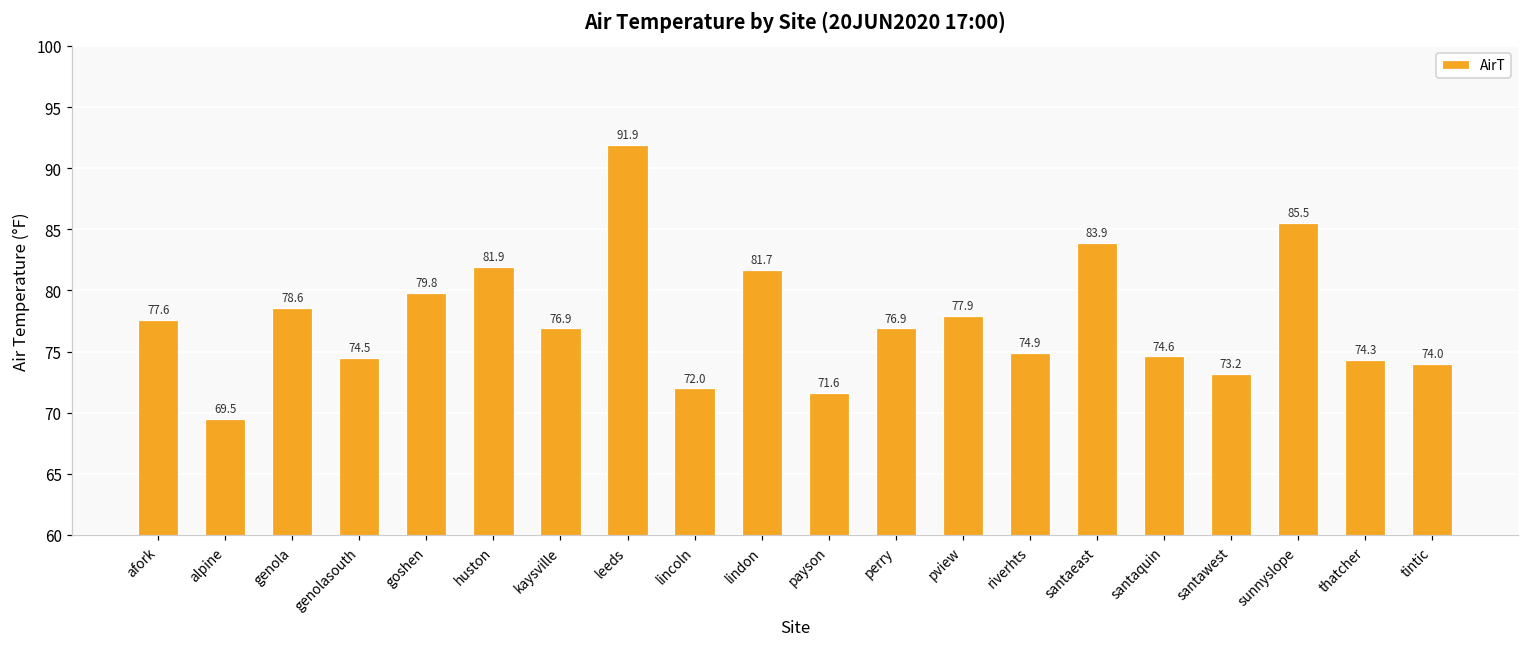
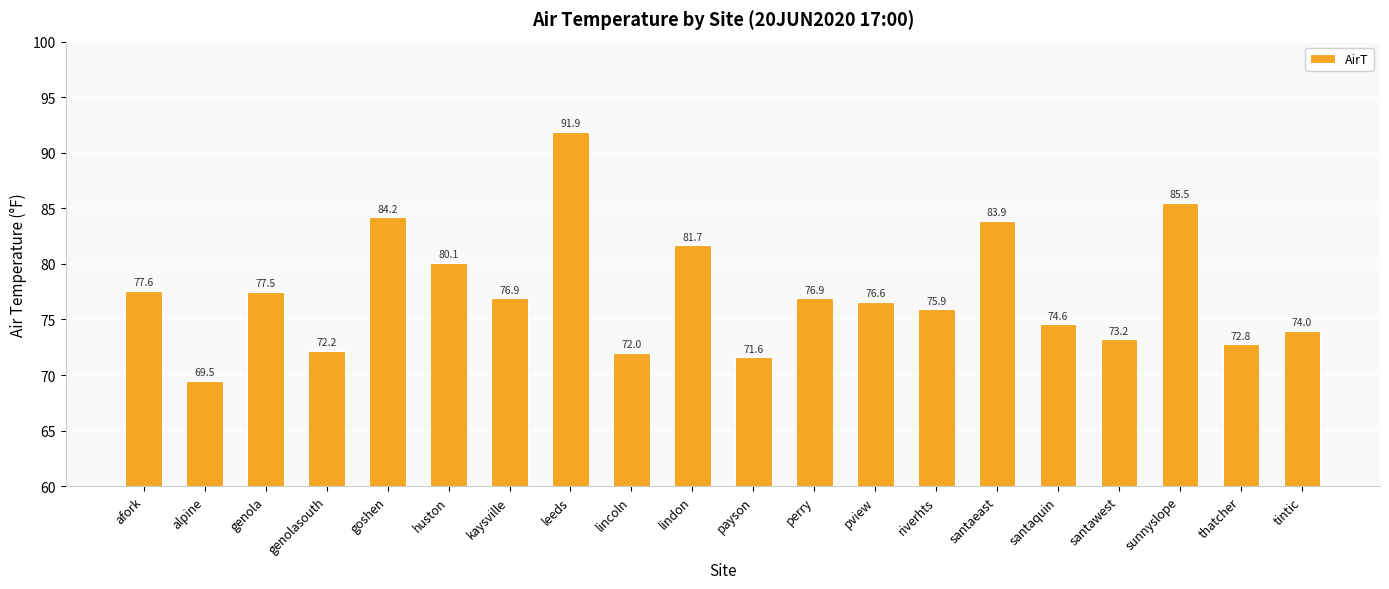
genola: 78.6 -> 77.5
genolasouth: 74.5 -> 72.2
goshen: 79.8 -> 84.2
huston: 81.9 -> 80.1
pview: 77.9 -> 76.6
riverhts: 74.9 -> 75.9
thatcher: 74.3 -> 72.8
